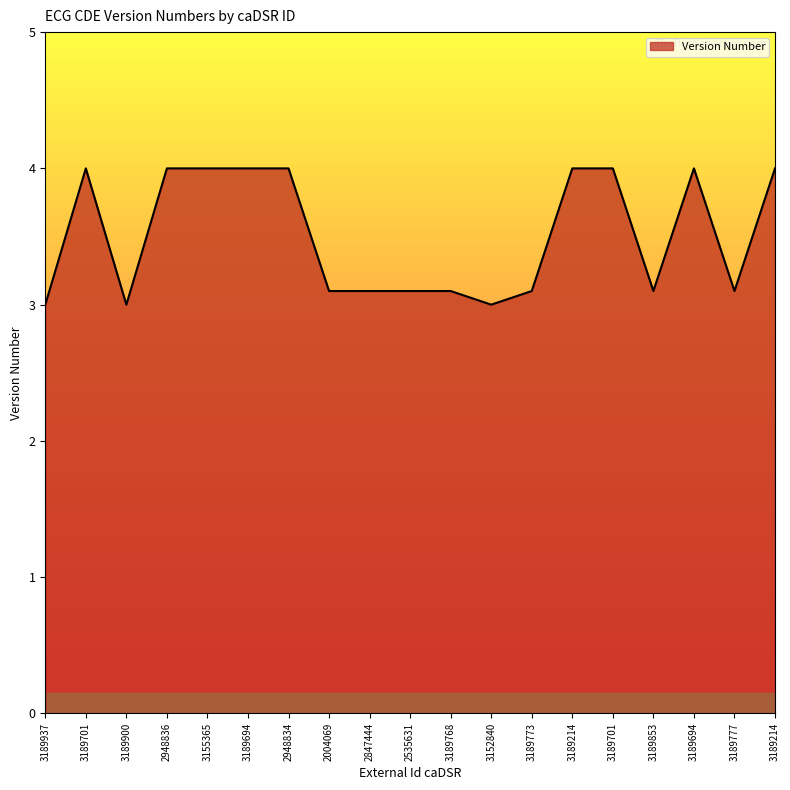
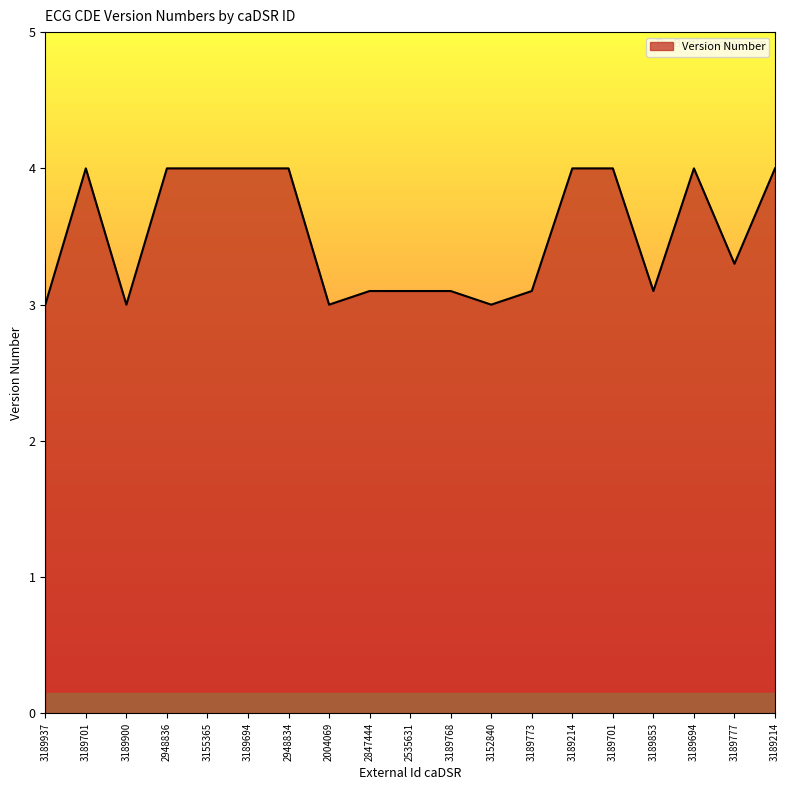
2004069: 3.1 -> 3.0
3189777: 3.1 -> 3.3
